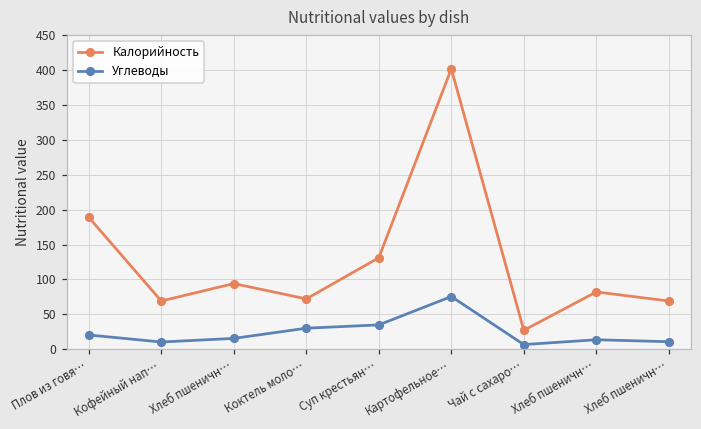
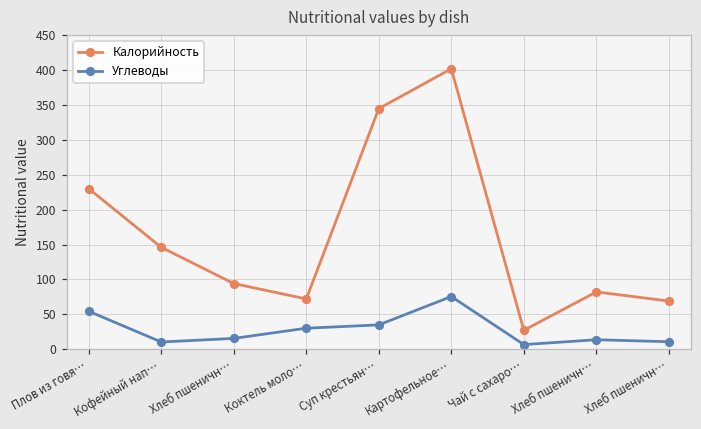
Калорийность, Плов из говя…: 190 -> 230
Углеводы, Плов из говя…: 20 -> 50
Калорийность, Кофейный нап…: 70 -> 150
Калорийность, Суп крестьян…: 130 -> 350
